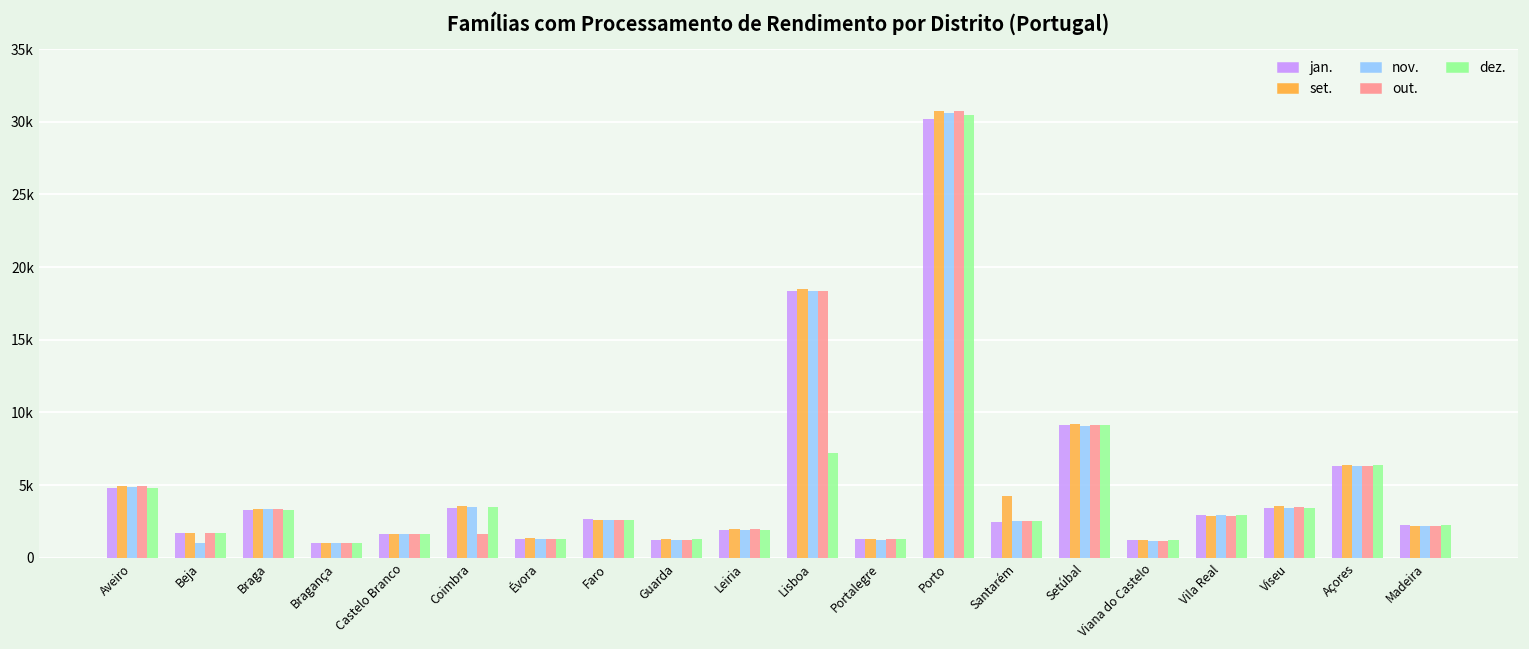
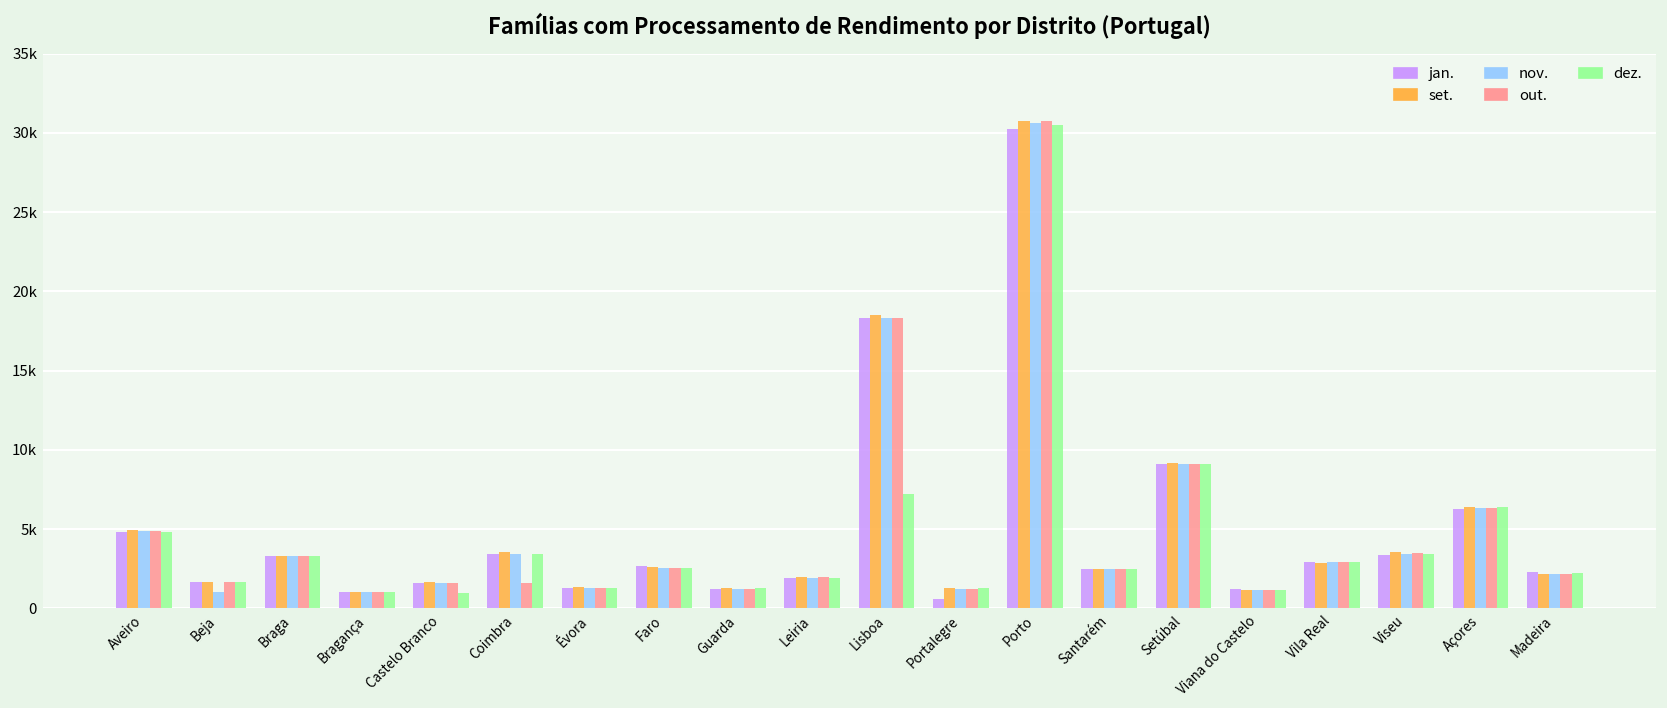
dez., Castelo Branco: 1600 -> 1000
jan., Portalegre: 1300 -> 600
set., Santarém: 4300 -> 2500
